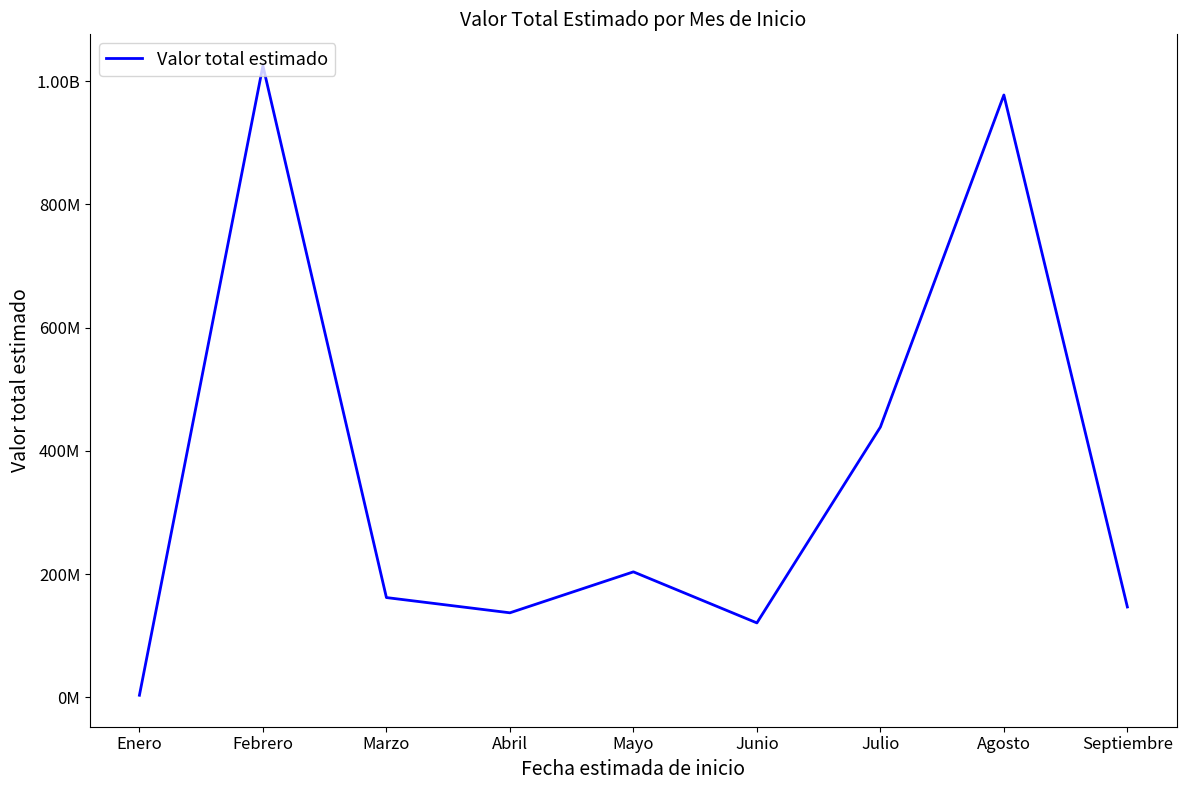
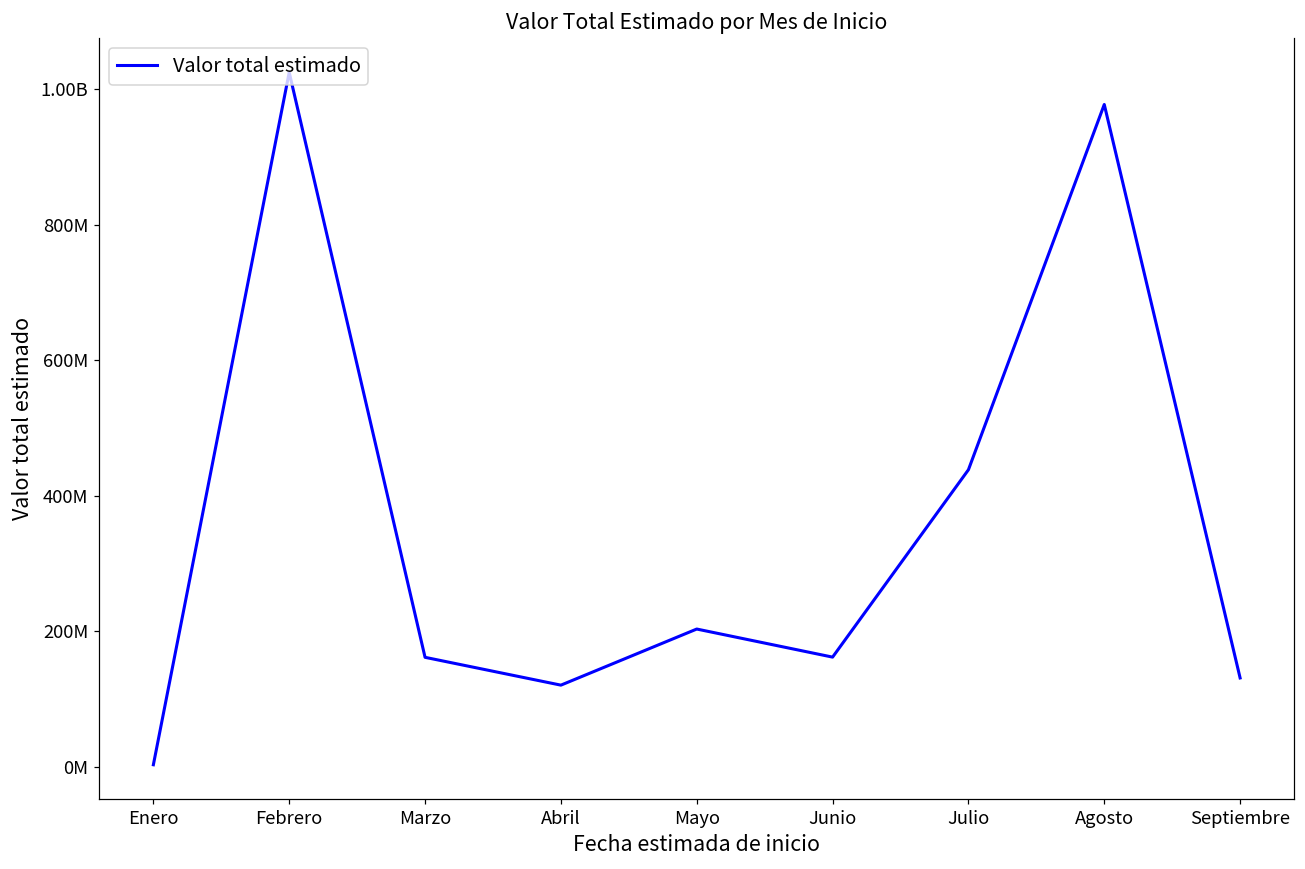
Abril: 140000000 -> 120000000
Junio: 120000000 -> 160000000
Septiembre: 150000000 -> 130000000
